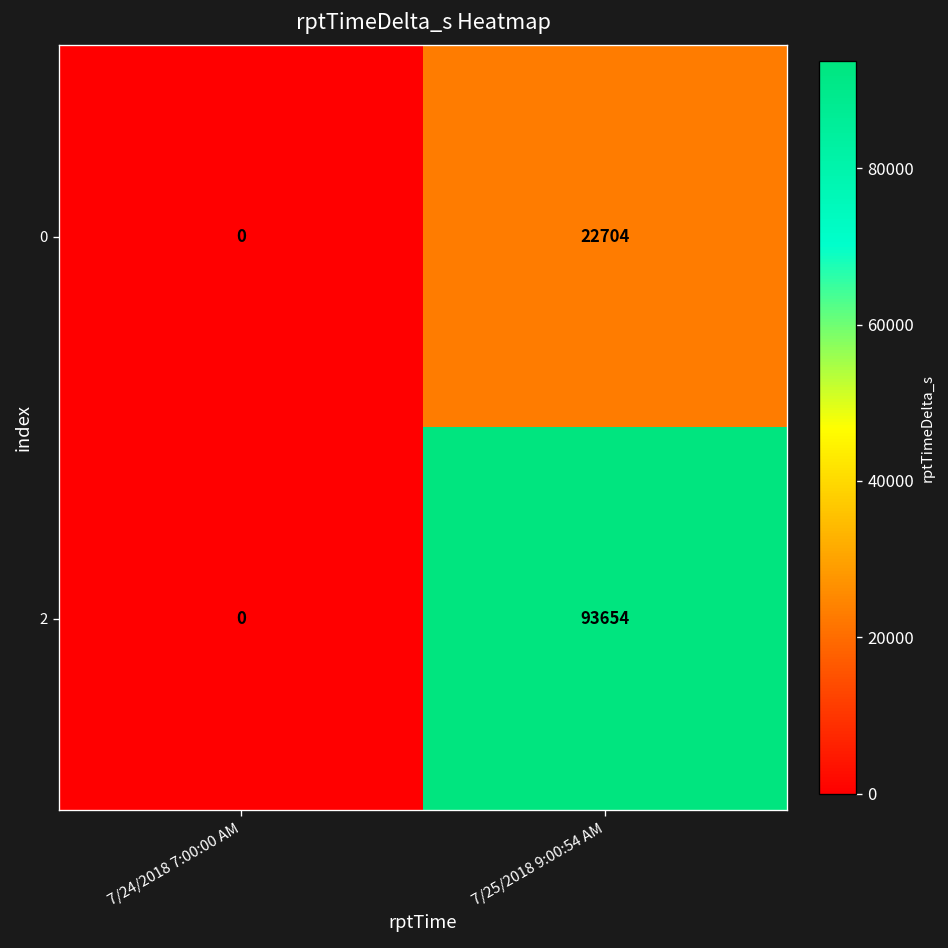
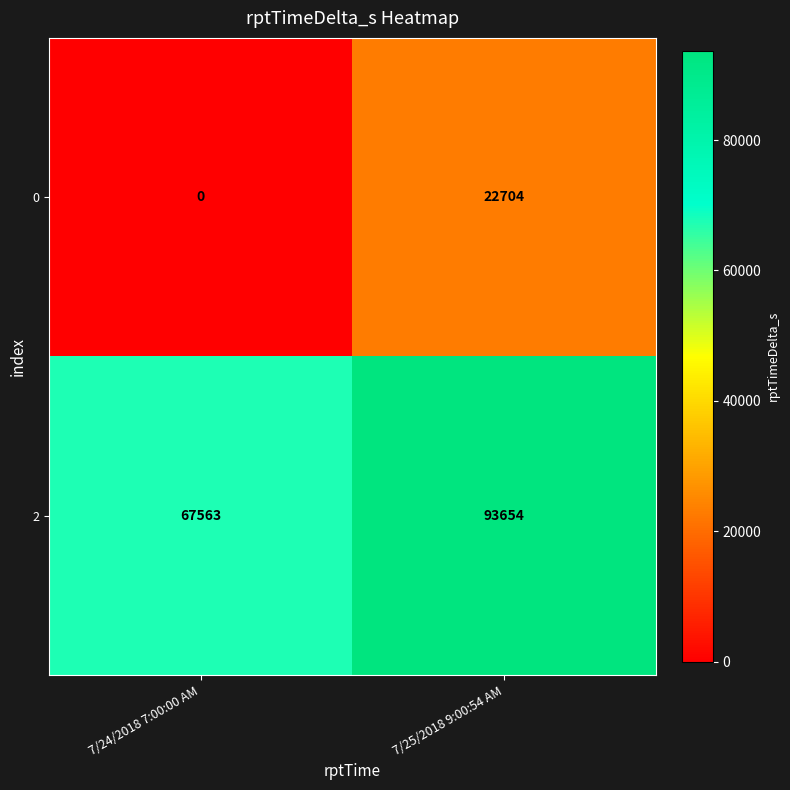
2, 7/24/2018 7:00:00 AM: 0 -> 67563
